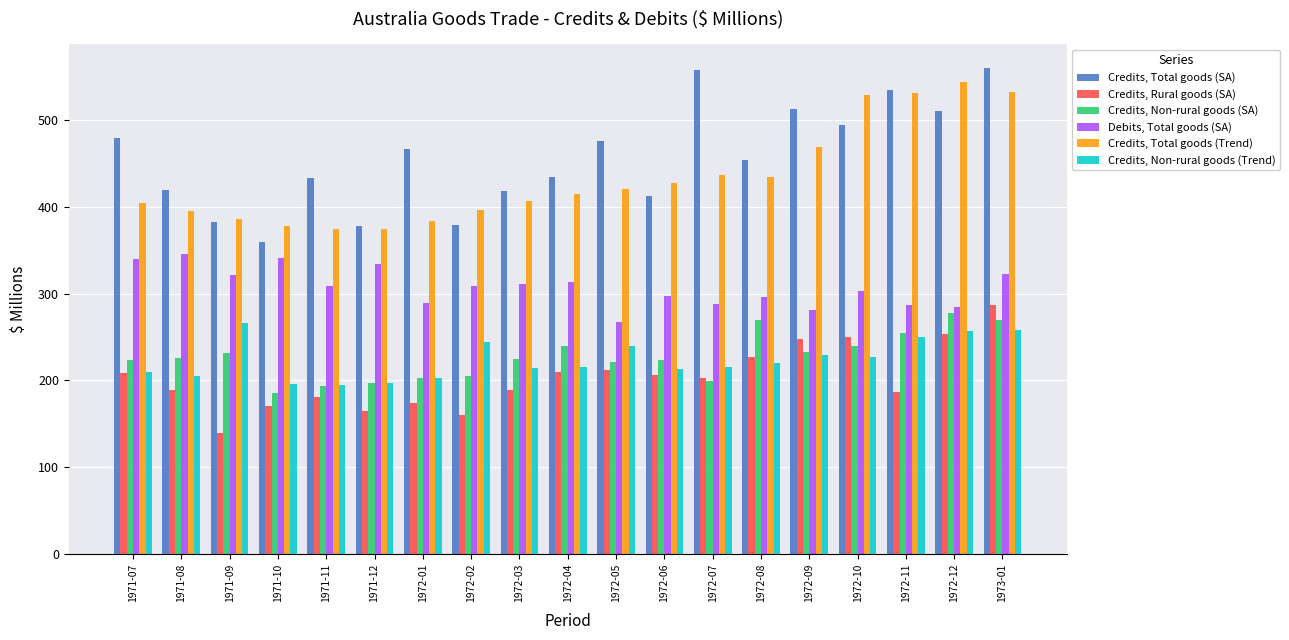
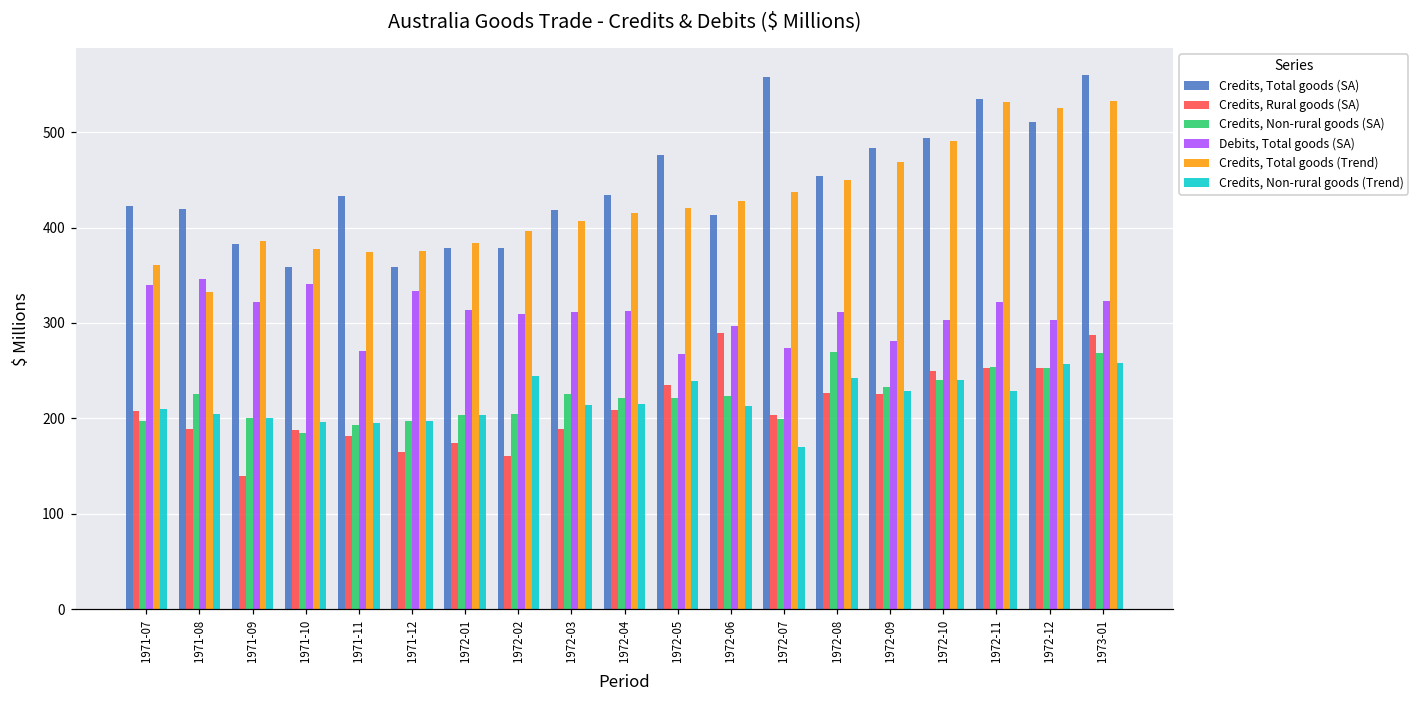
Credits, Total goods (SA), 1971-07: 480 -> 420
Credits, Non-rural goods (SA), 1971-07: 220 -> 200
Credits, Total goods (Trend), 1971-07: 400 -> 360
Credits, Total goods (Trend), 1971-08: 400 -> 330
Credits, Non-rural goods (SA), 1971-09: 230 -> 200
Credits, Non-rural goods (Trend), 1971-09: 270 -> 200
Credits, Rural goods (SA), 1971-10: 170 -> 190
Debits, Total goods (SA), 1971-11: 310 -> 270
Credits, Total goods (SA), 1971-12: 380 -> 360
Credits, Total goods (SA), 1972-01: 470 -> 380
Debits, Total goods (SA), 1972-01: 290 -> 310
Credits, Non-rural goods (SA), 1972-04: 240 -> 220
Credits, Rural goods (SA), 1972-05: 210 -> 240
Credits, Rural goods (SA), 1972-06: 210 -> 290
Debits, Total goods (SA), 1972-07: 290 -> 270
Credits, Non-rural goods (Trend), 1972-07: 220 -> 170
Debits, Total goods (SA), 1972-08: 300 -> 310
Credits, Total goods (Trend), 1972-08: 430 -> 450
Credits, Non-rural goods (Trend), 1972-08: 220 -> 240
Credits, Total goods (SA), 1972-09: 510 -> 480
Credits, Rural goods (SA), 1972-09: 250 -> 230
Credits, Total goods (Trend), 1972-10: 530 -> 490
Credits, Non-rural goods (Trend), 1972-10: 230 -> 240
Credits, Rural goods (SA), 1972-11: 190 -> 250
Debits, Total goods (SA), 1972-11: 290 -> 320
Credits, Non-rural goods (Trend), 1972-11: 250 -> 230
Credits, Non-rural goods (SA), 1972-12: 280 -> 250
Debits, Total goods (SA), 1972-12: 290 -> 300
Credits, Total goods (Trend), 1972-12: 540 -> 530
